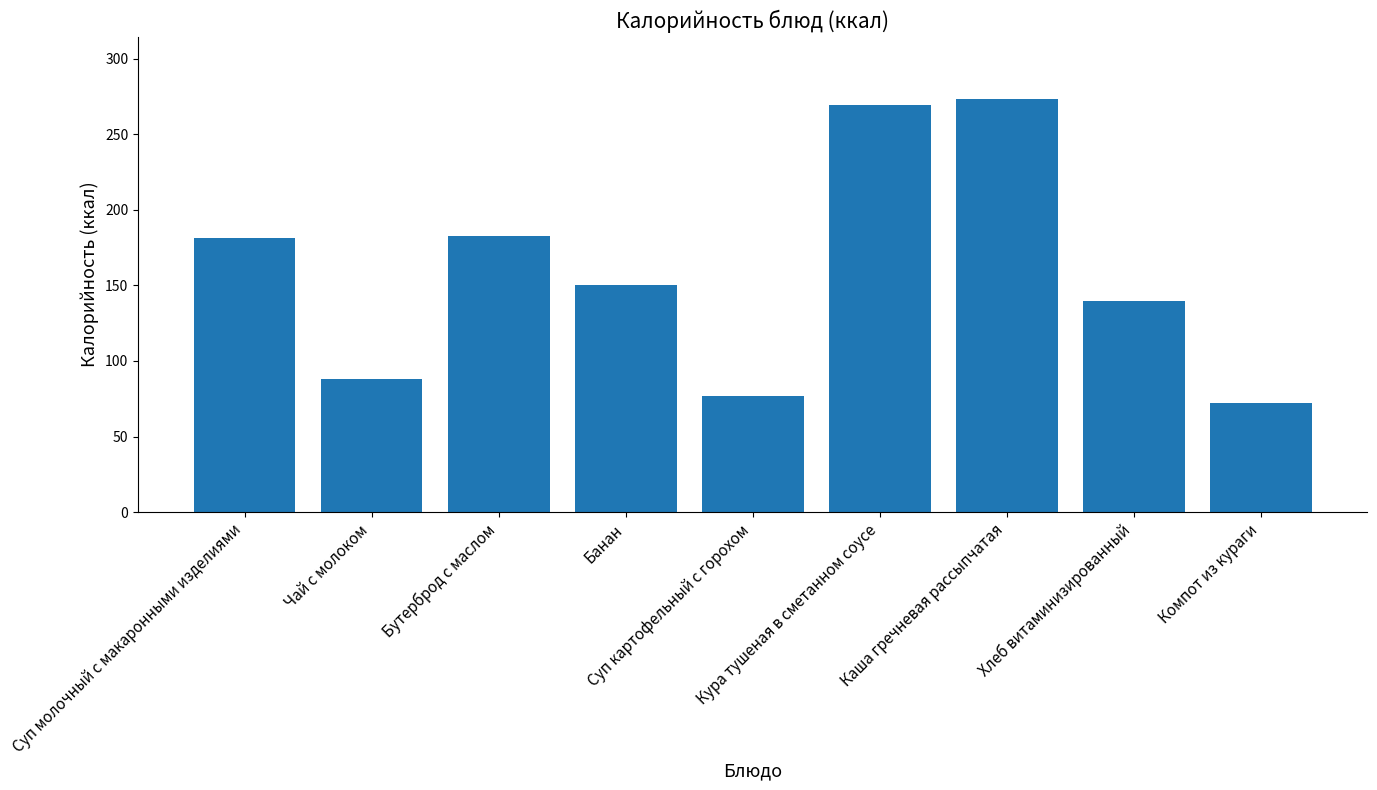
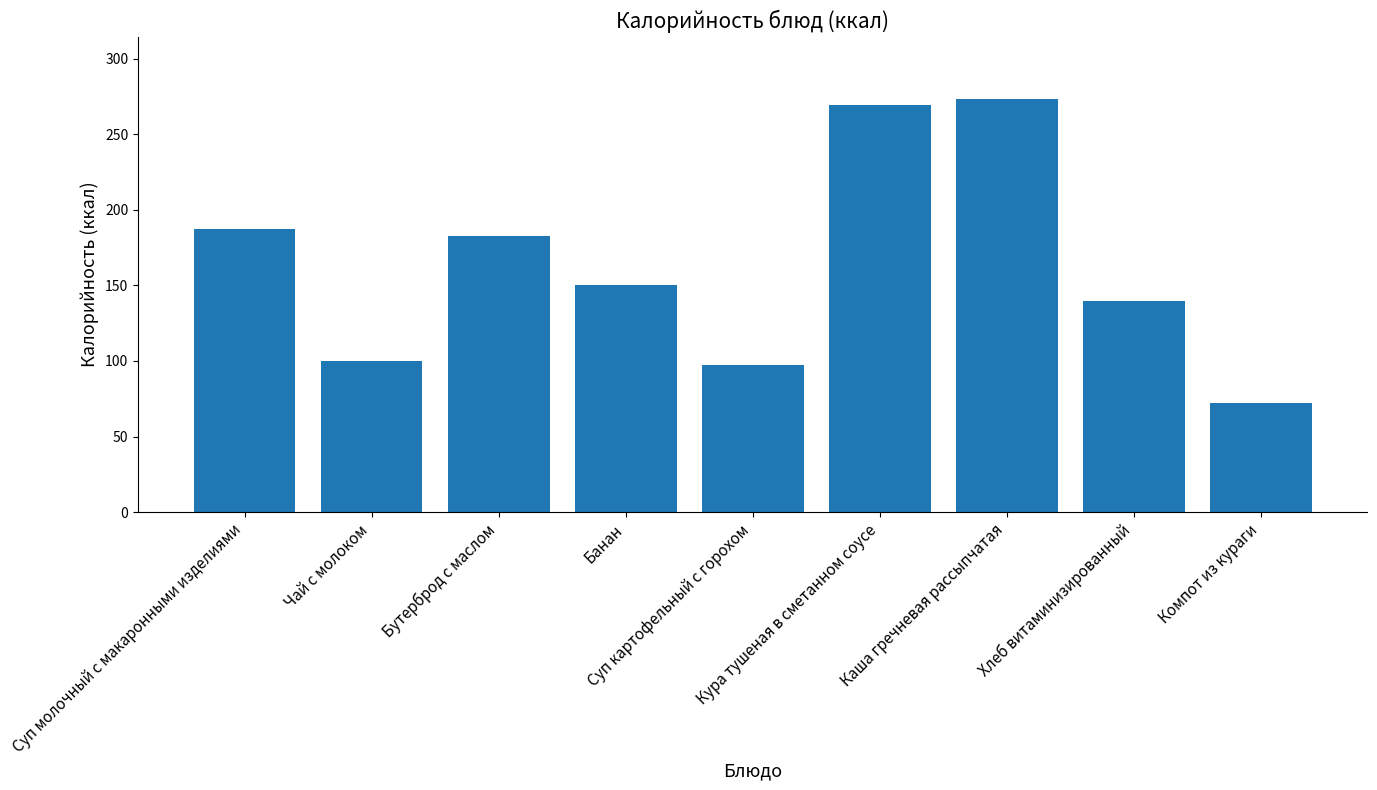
Суп молочный с макаронными изделиями: 182 -> 187
Чай с молоком: 88 -> 100
Суп картофельный с горохом: 77 -> 97
